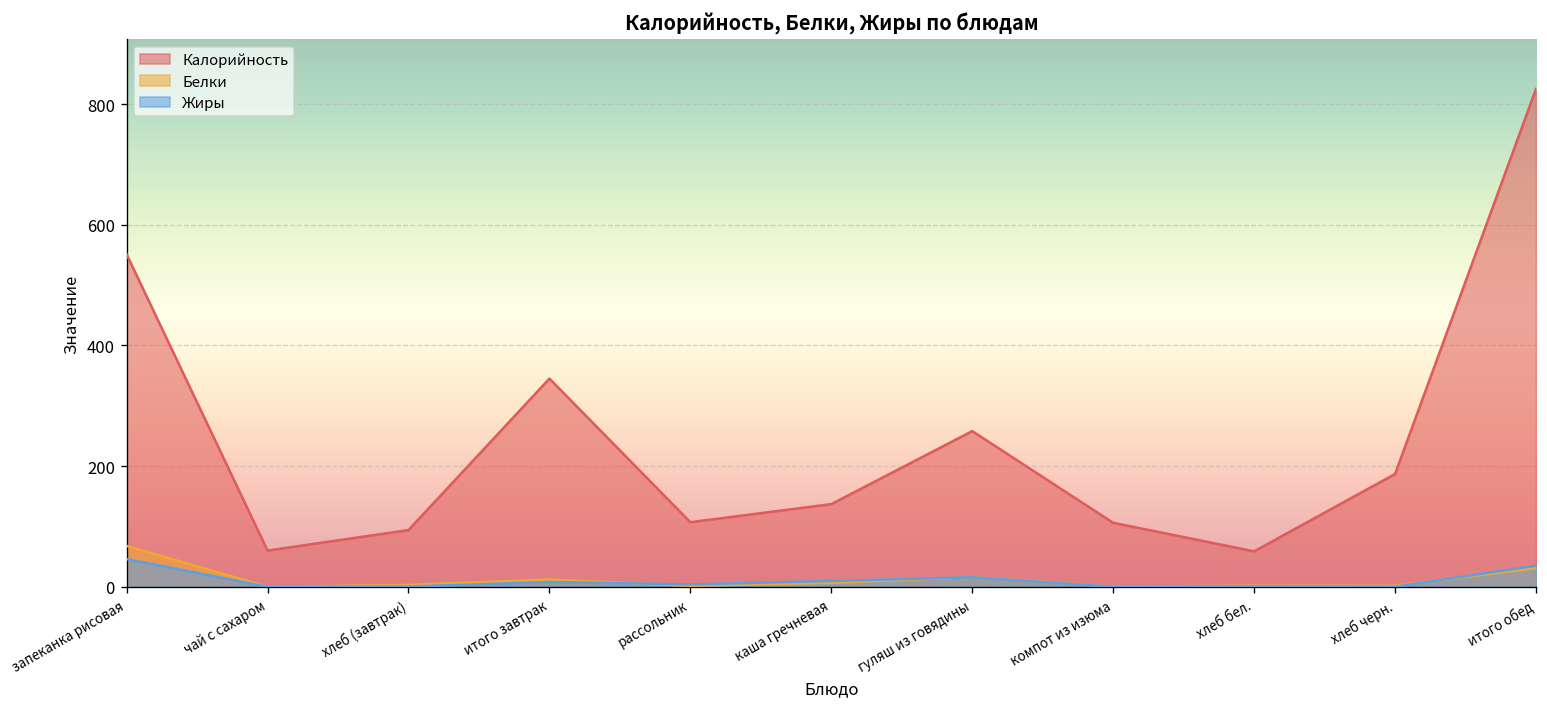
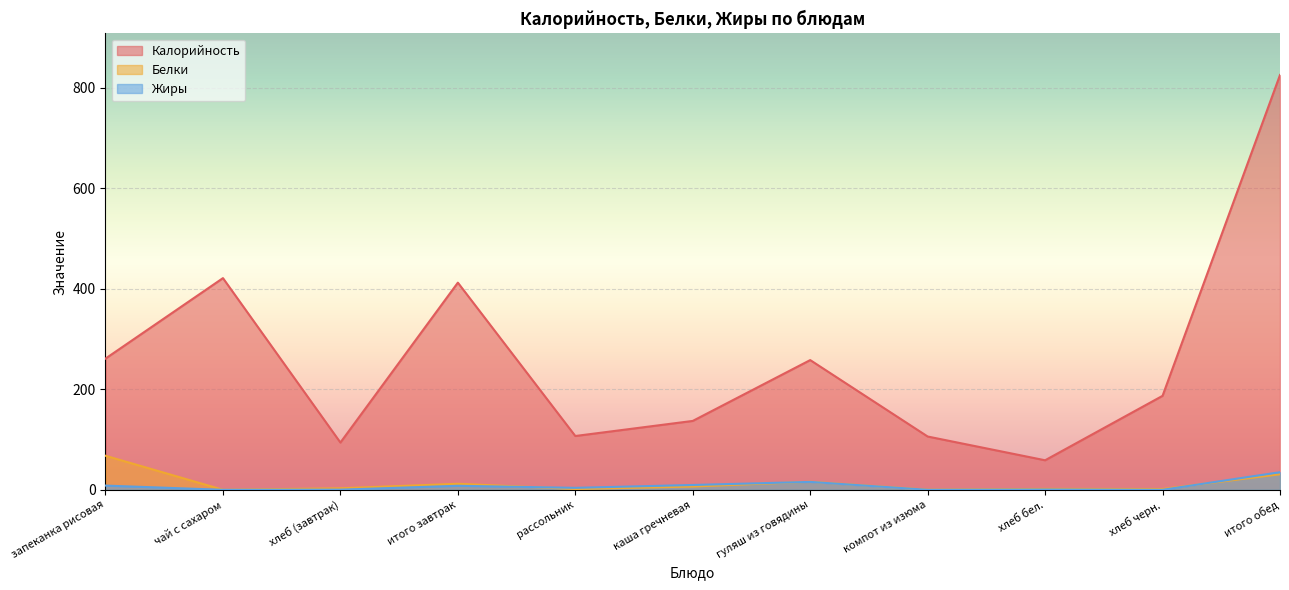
Калорийность, запеканка рисовая: 550 -> 260
Жиры, запеканка рисовая: 50 -> 10
Калорийность, чай с сахаром: 60 -> 420
Калорийность, итого завтрак: 350 -> 410
